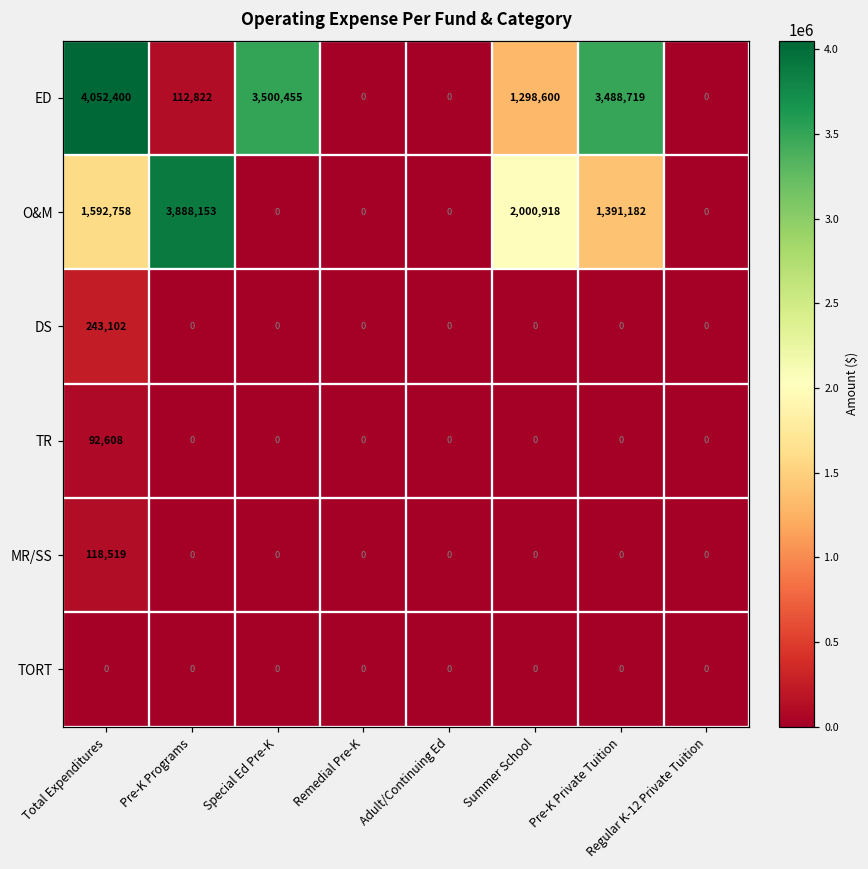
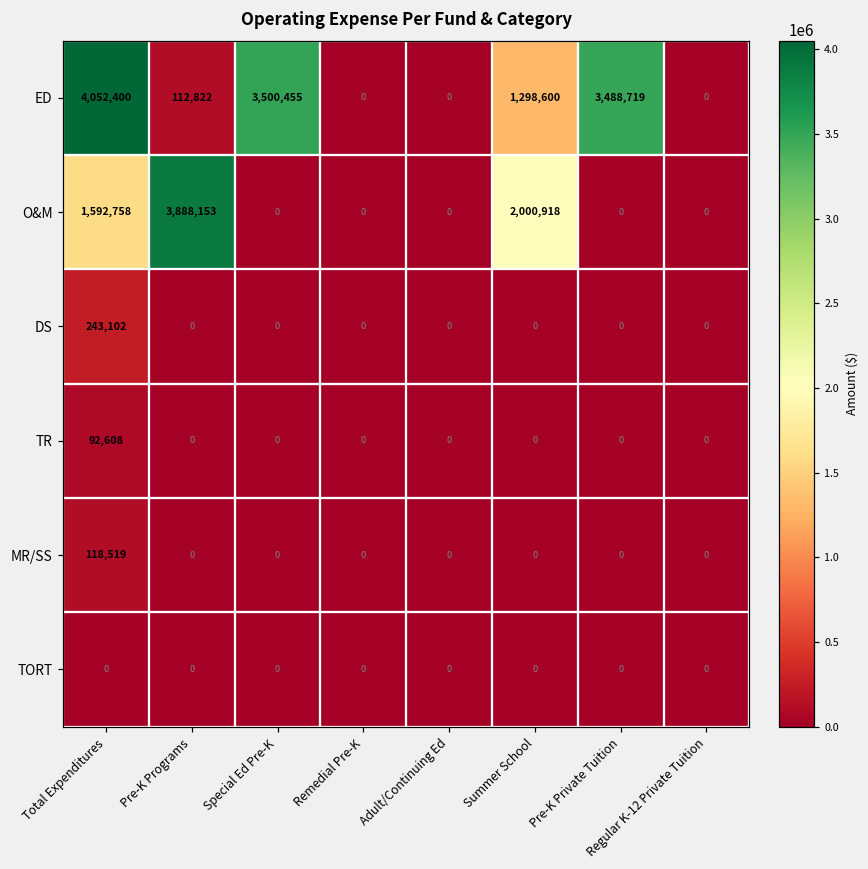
O&M, Pre-K Private Tuition: 1,391,182 -> 0
